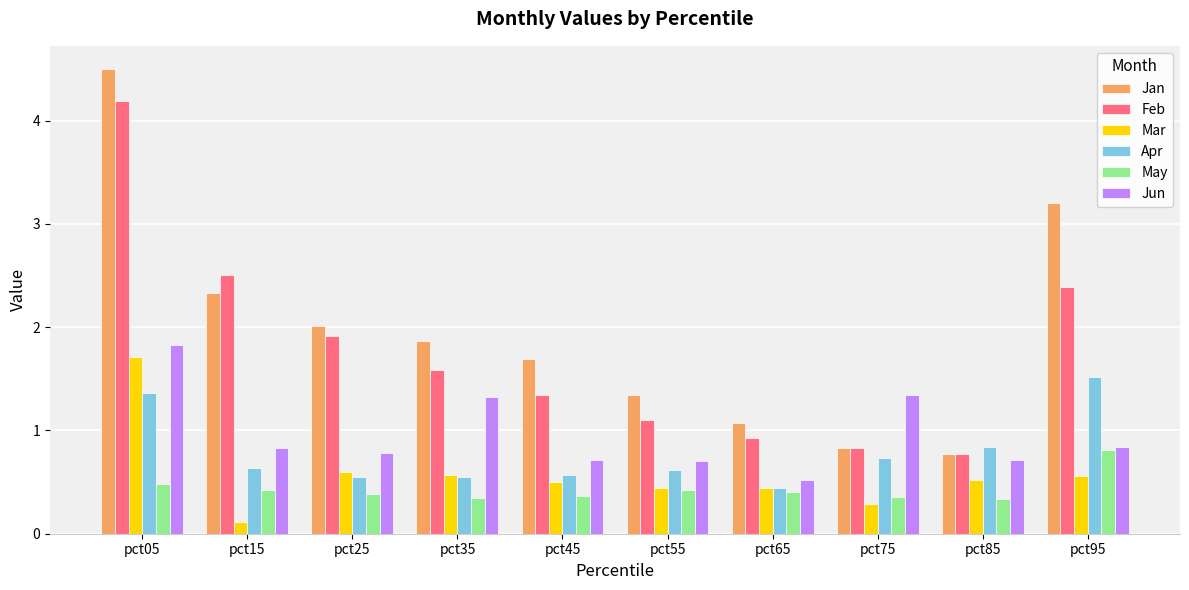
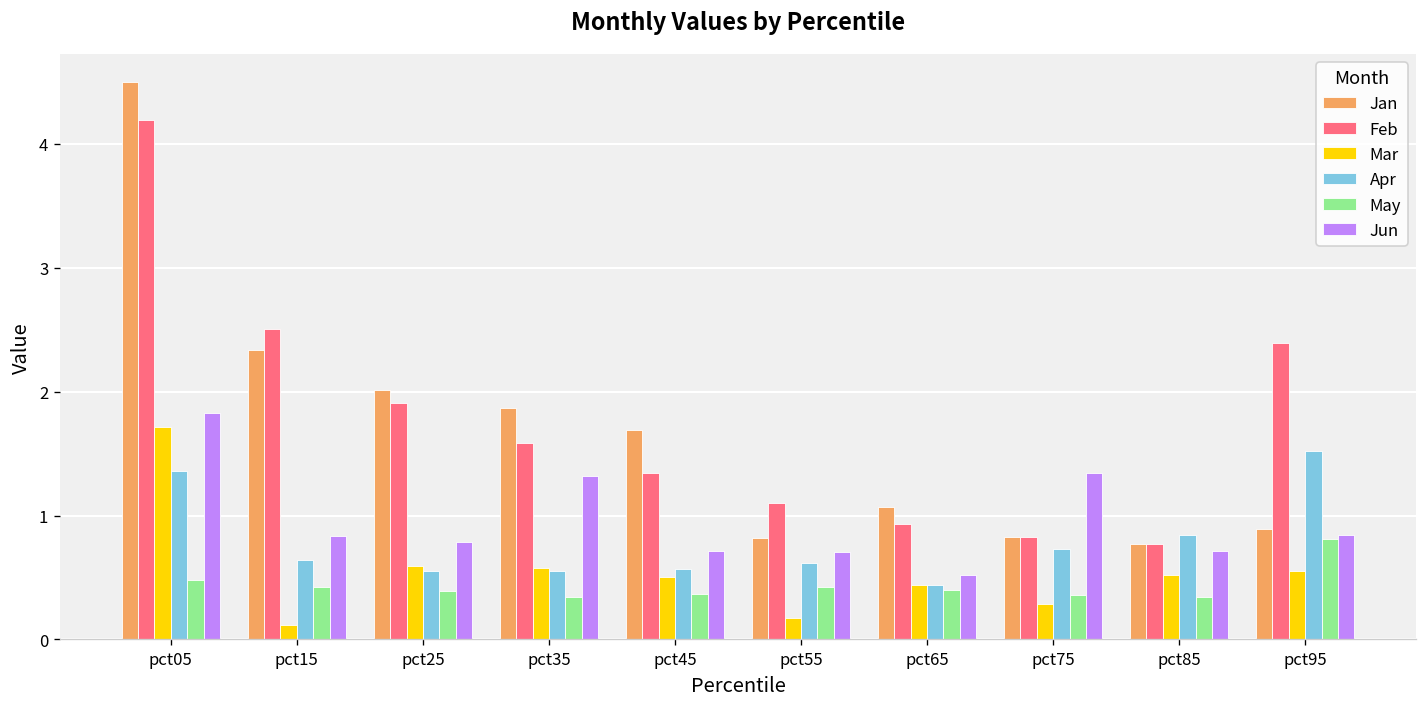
Jan, pct55: 1.34 -> 0.82
Mar, pct55: 0.44 -> 0.17
Jan, pct95: 3.21 -> 0.89
